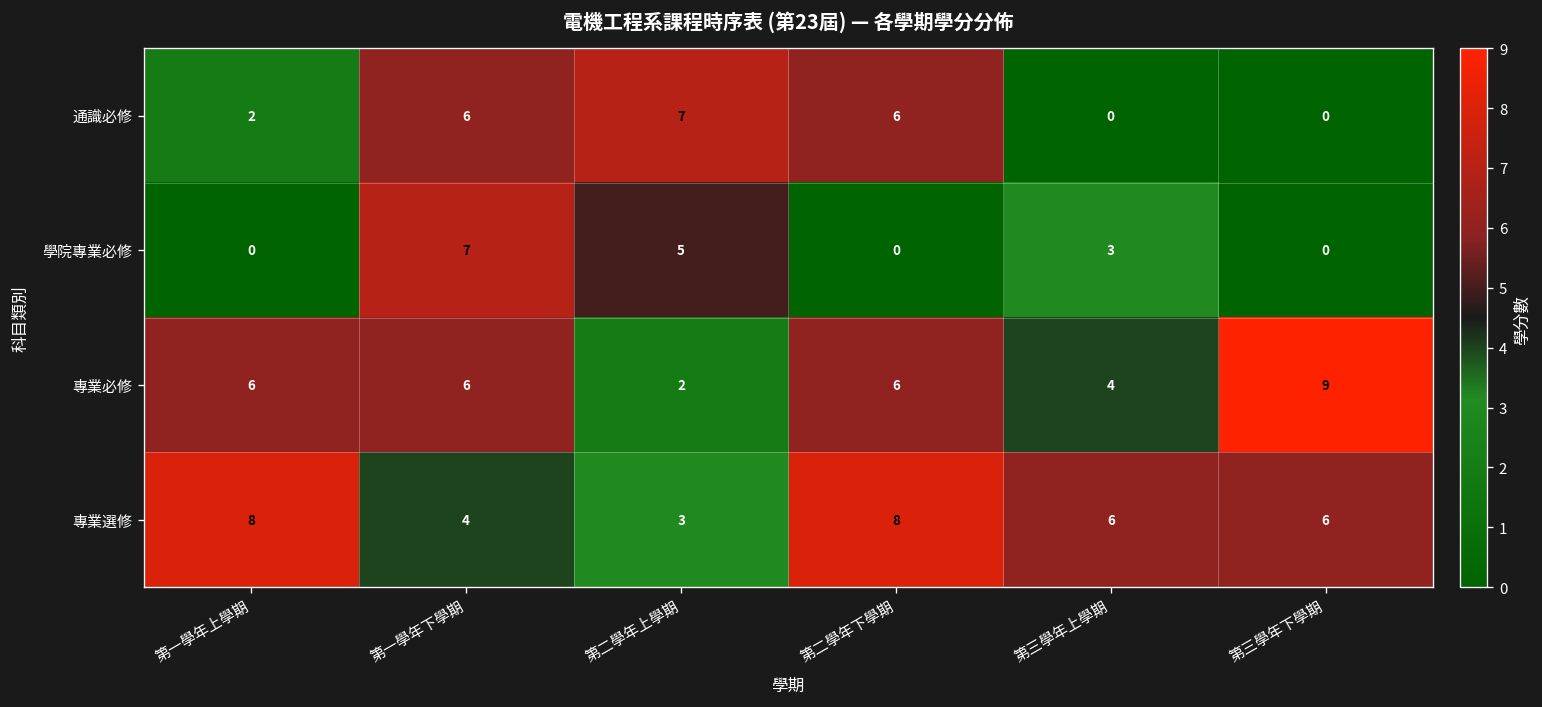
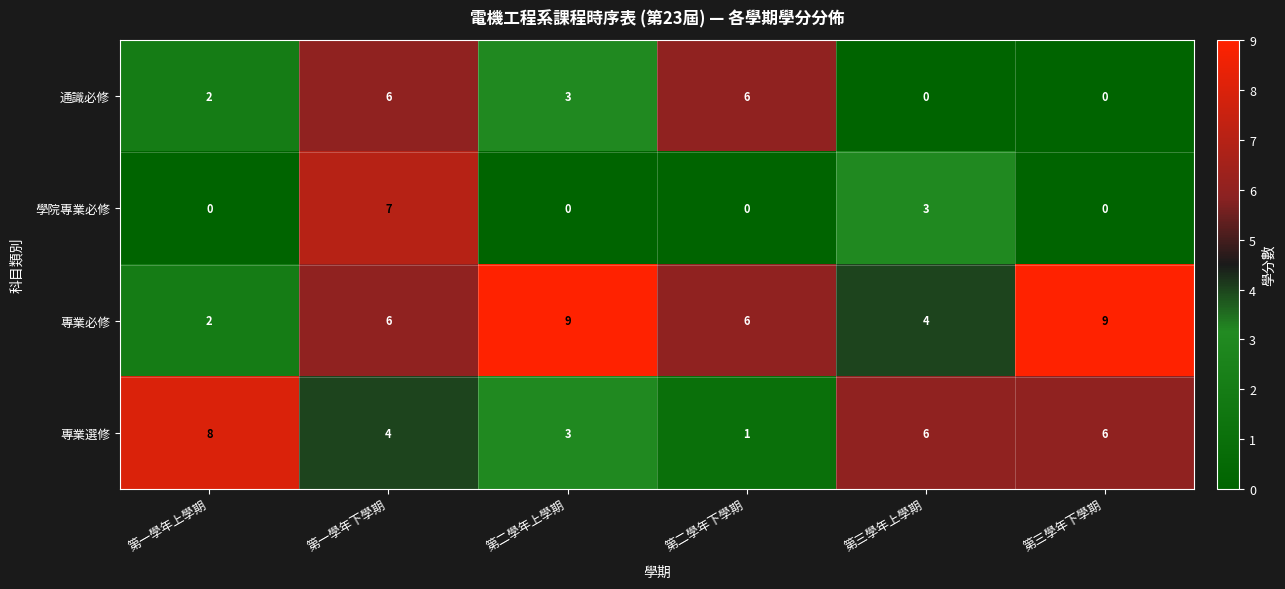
通識必修, 第二學年上學期: 7 -> 3
學院專業必修, 第二學年上學期: 5 -> 0
專業必修, 第一學年上學期: 6 -> 2
專業必修, 第二學年上學期: 2 -> 9
專業選修, 第二學年下學期: 8 -> 1
